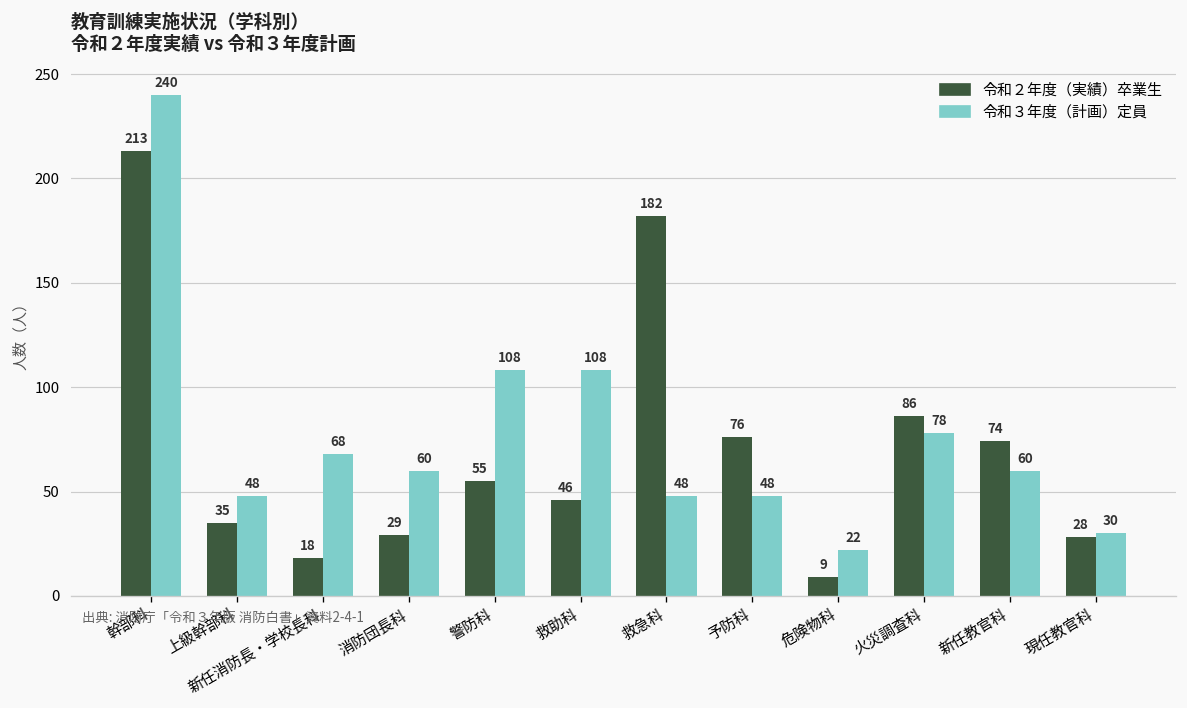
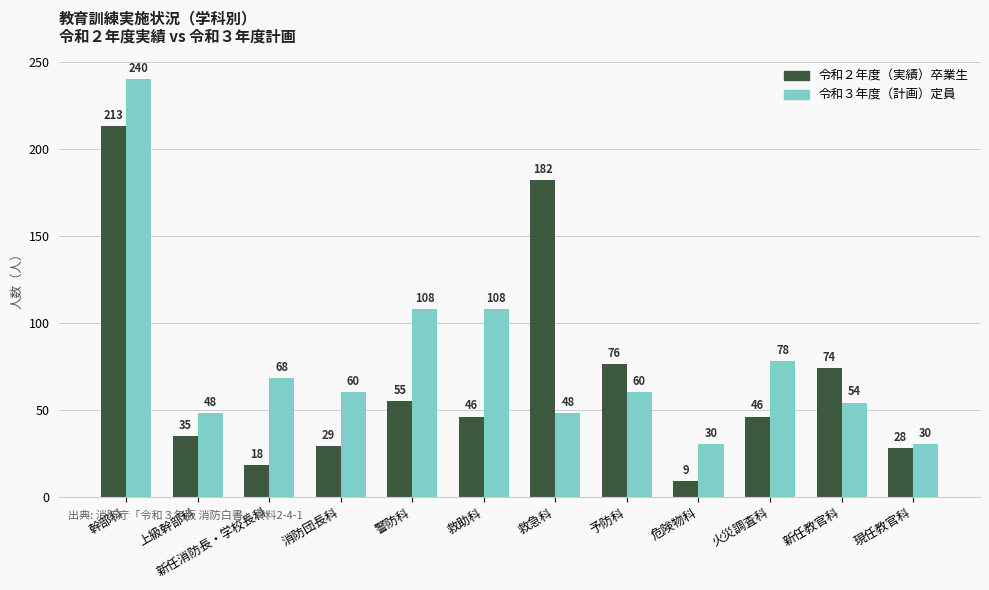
令和３年度（計画）定員, 予防科: 48 -> 60
令和３年度（計画）定員, 危険物科: 22 -> 30
令和２年度（実績）卒業生, 火災調査科: 86 -> 46
令和３年度（計画）定員, 新任教官科: 60 -> 54
